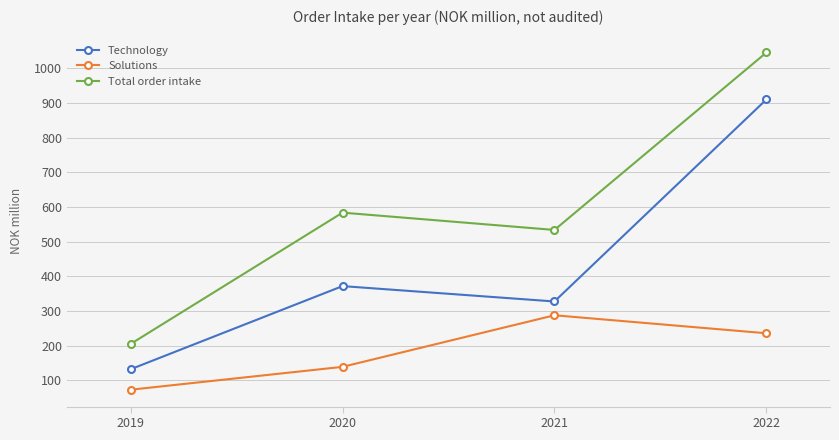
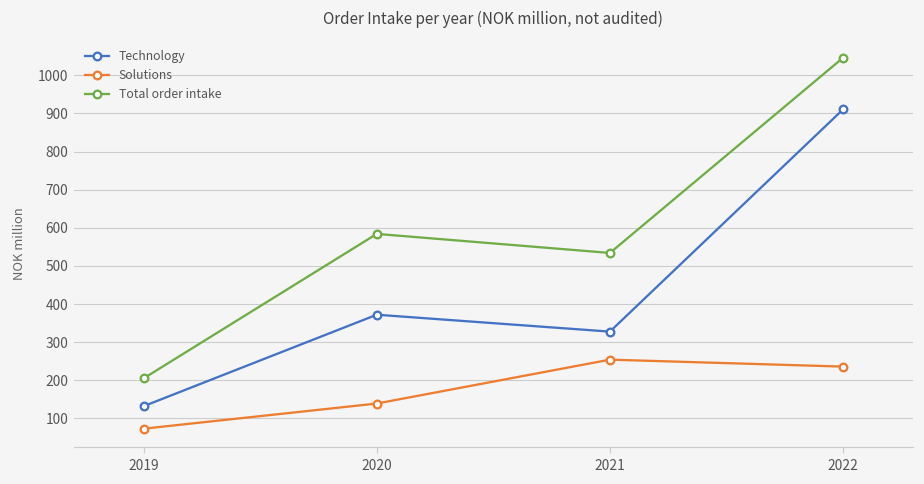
Solutions, 2021: 290 -> 250
